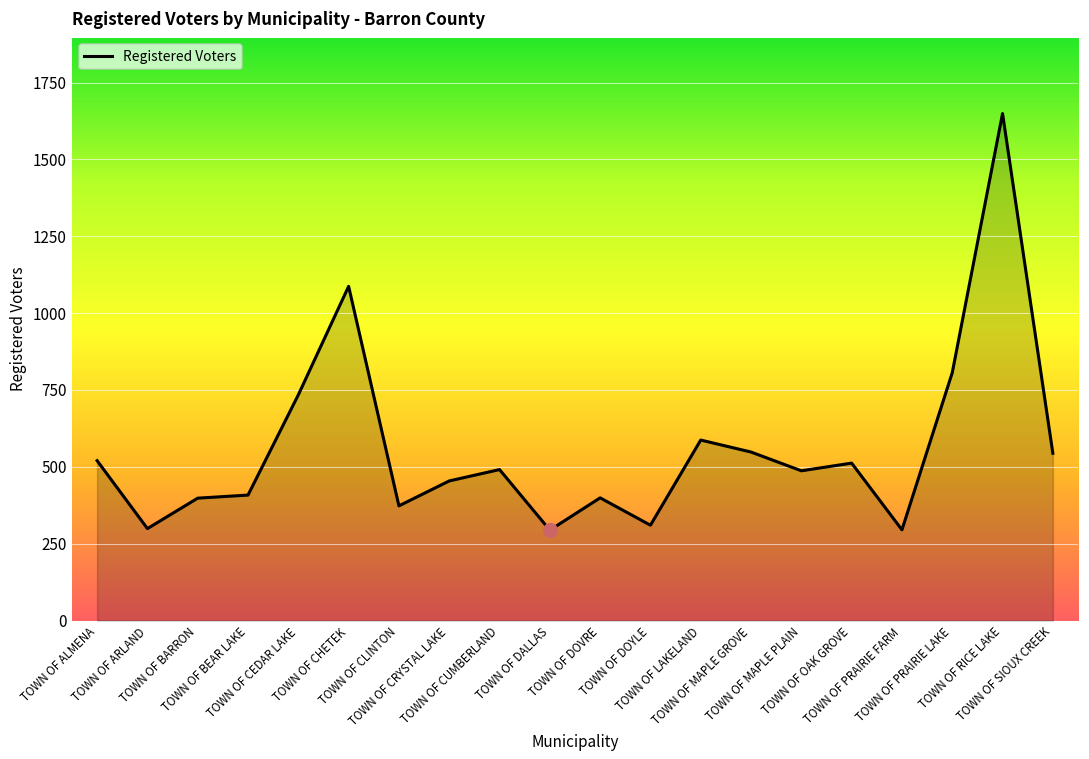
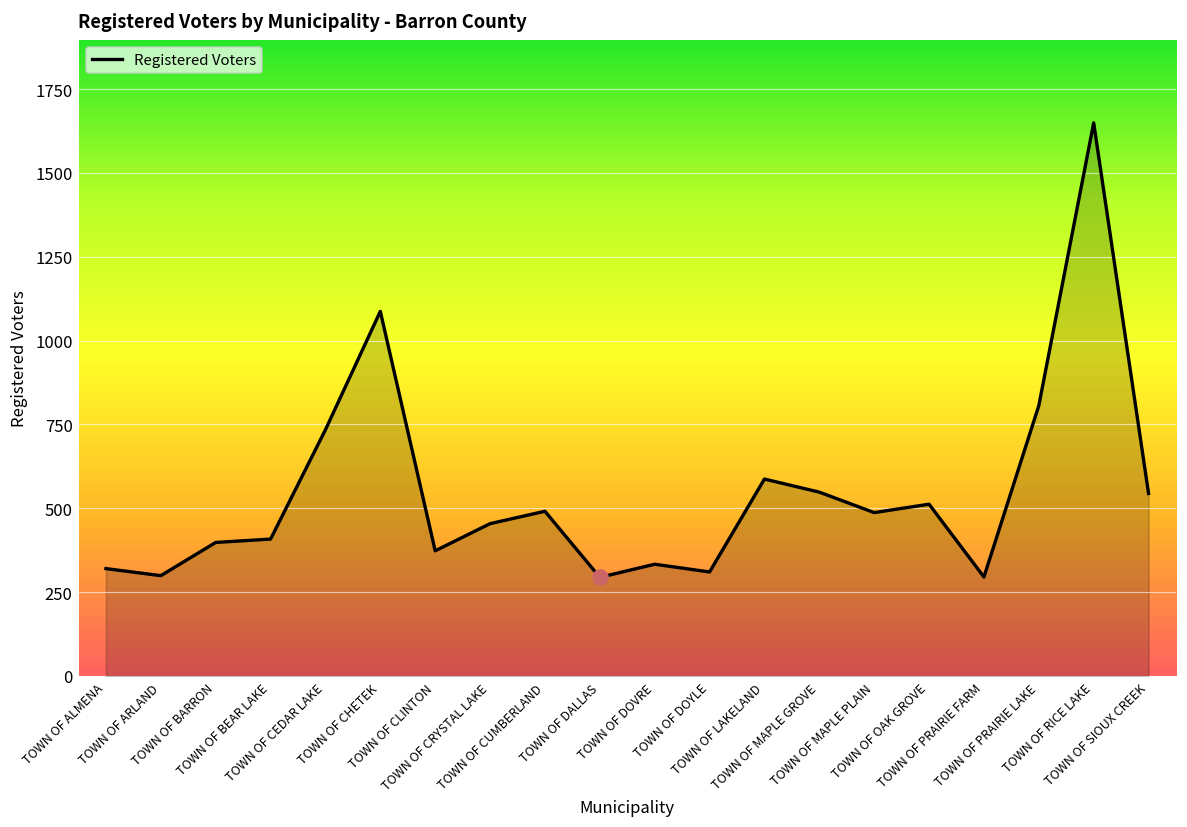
Registered Voters, TOWN OF ALMENA: 520 -> 320
Registered Voters, TOWN OF DOVRE: 400 -> 330
